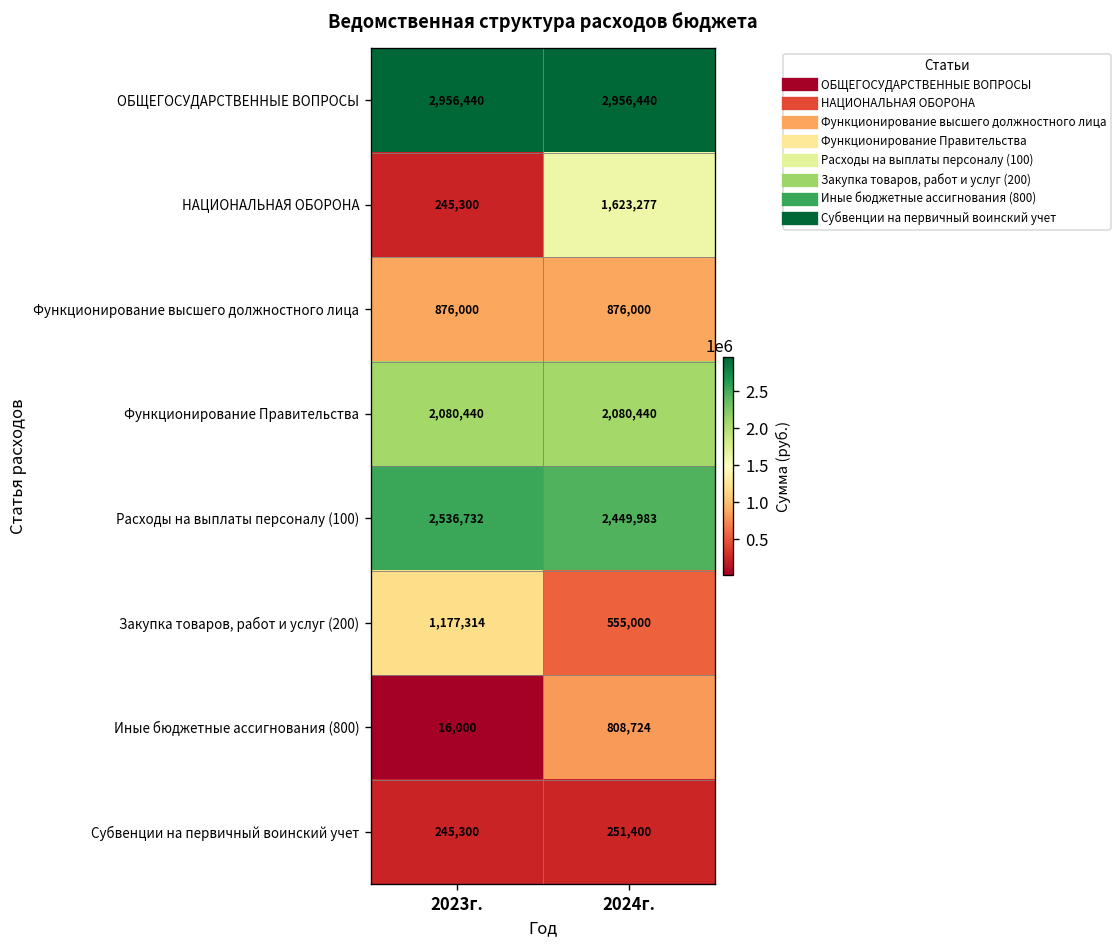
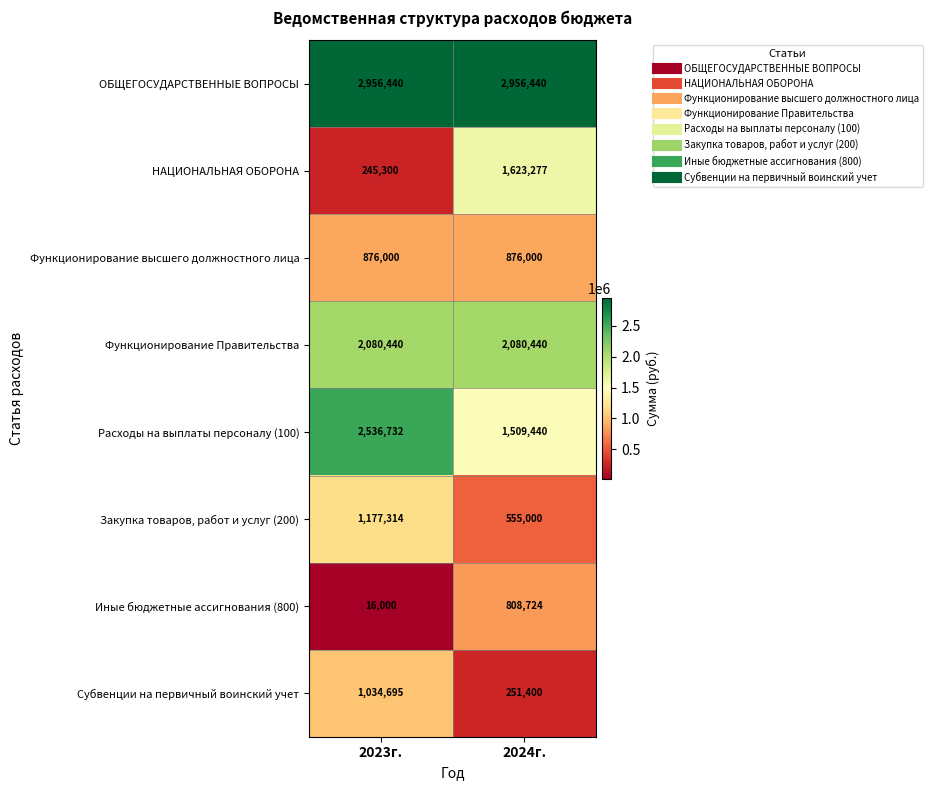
Расходы на выплаты персоналу (100), 2024г.: 2,449,983 -> 1,509,440
Субвенции на первичный воинский учет, 2023г.: 245,300 -> 1,034,695
